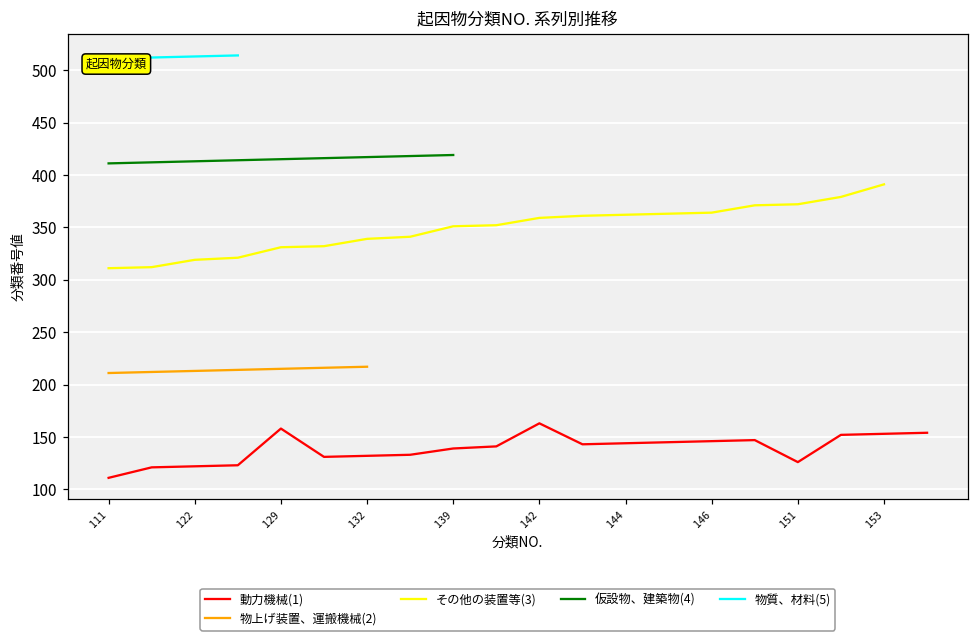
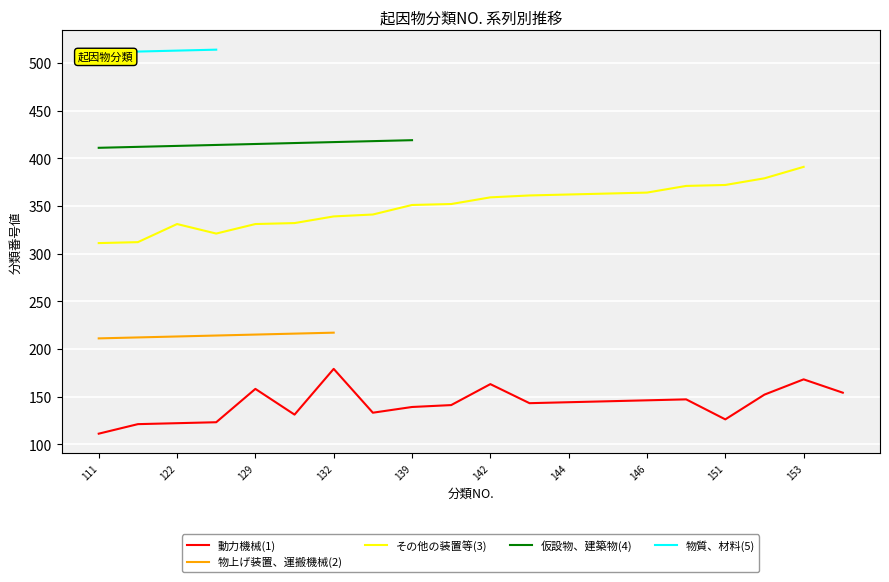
その他の装置等(3), 122: 320 -> 330
動力機械(1), 132: 130 -> 180
動力機械(1), 153: 150 -> 170
